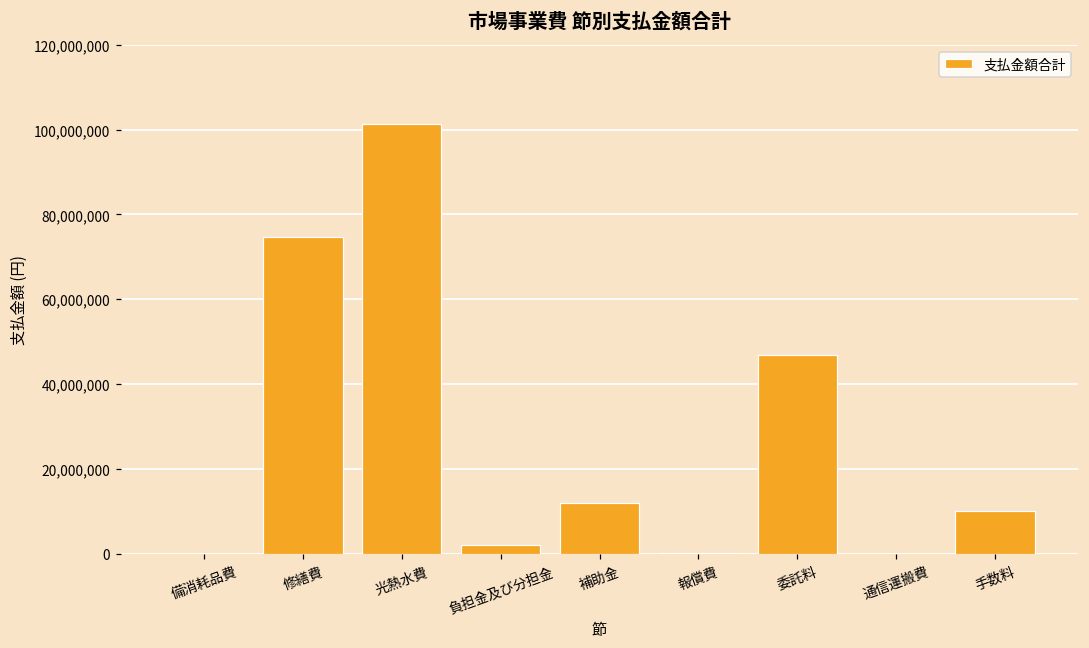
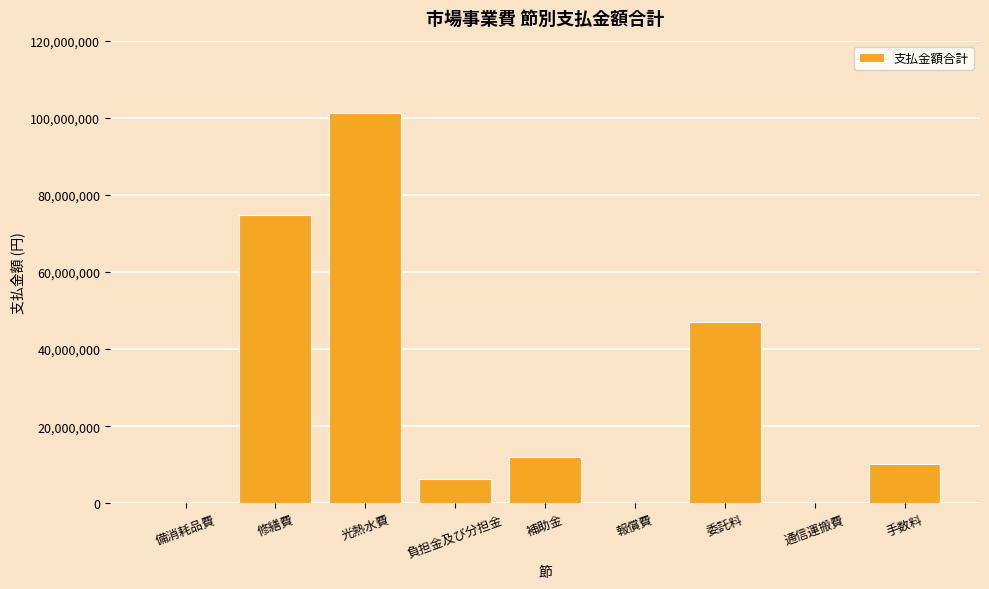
負担金及び分担金: 2,000,000 -> 6,000,000
